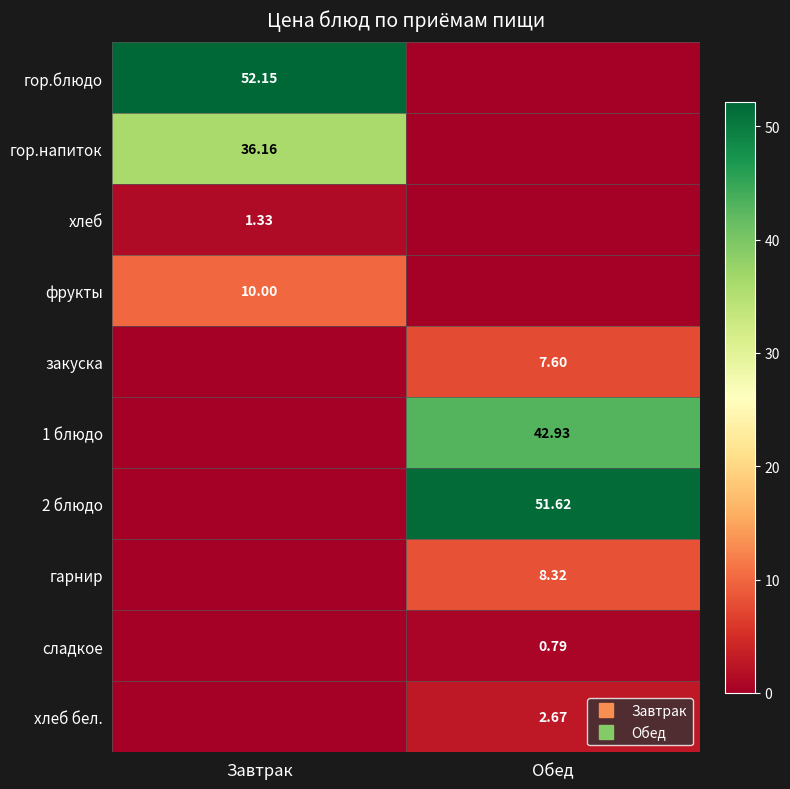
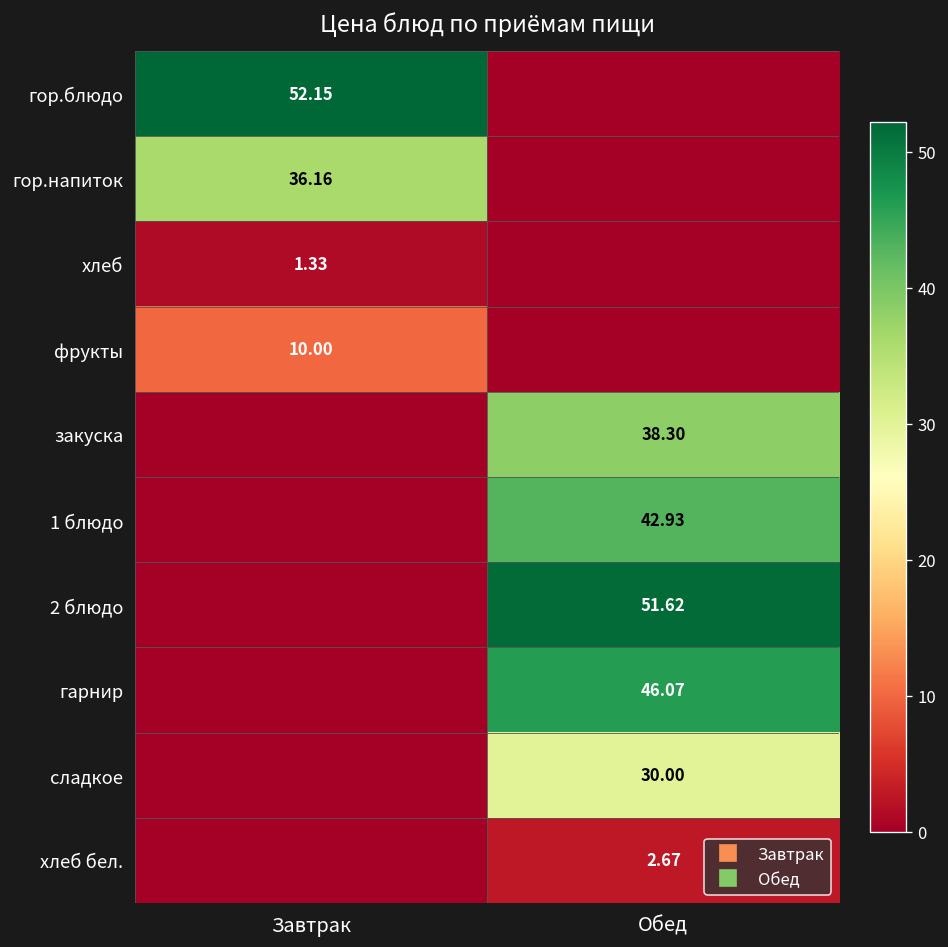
закуска, Обед: 7.60 -> 38.30
гарнир, Обед: 8.32 -> 46.07
сладкое, Обед: 0.79 -> 30.00
